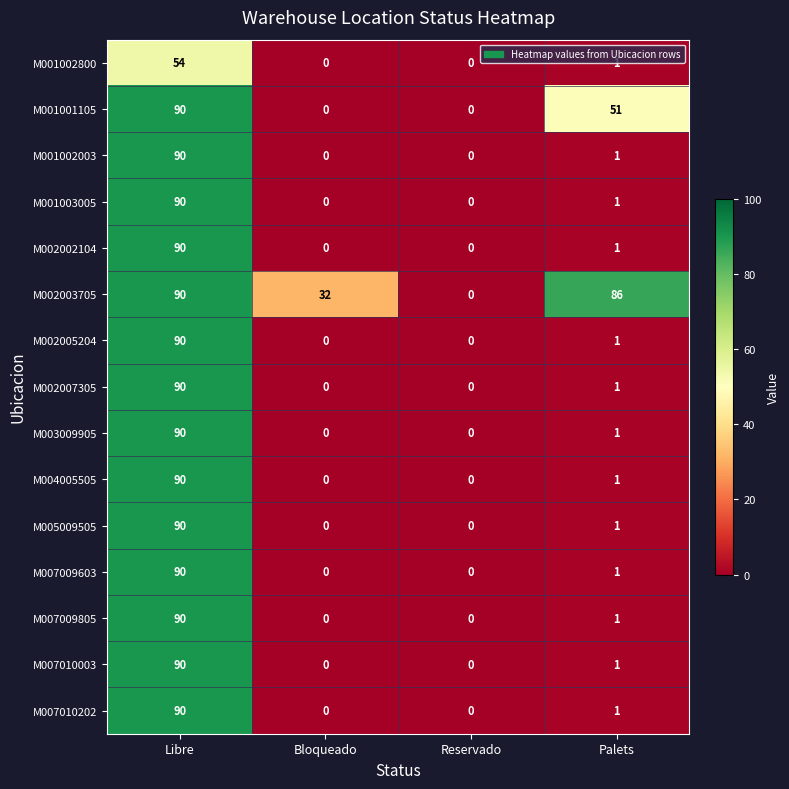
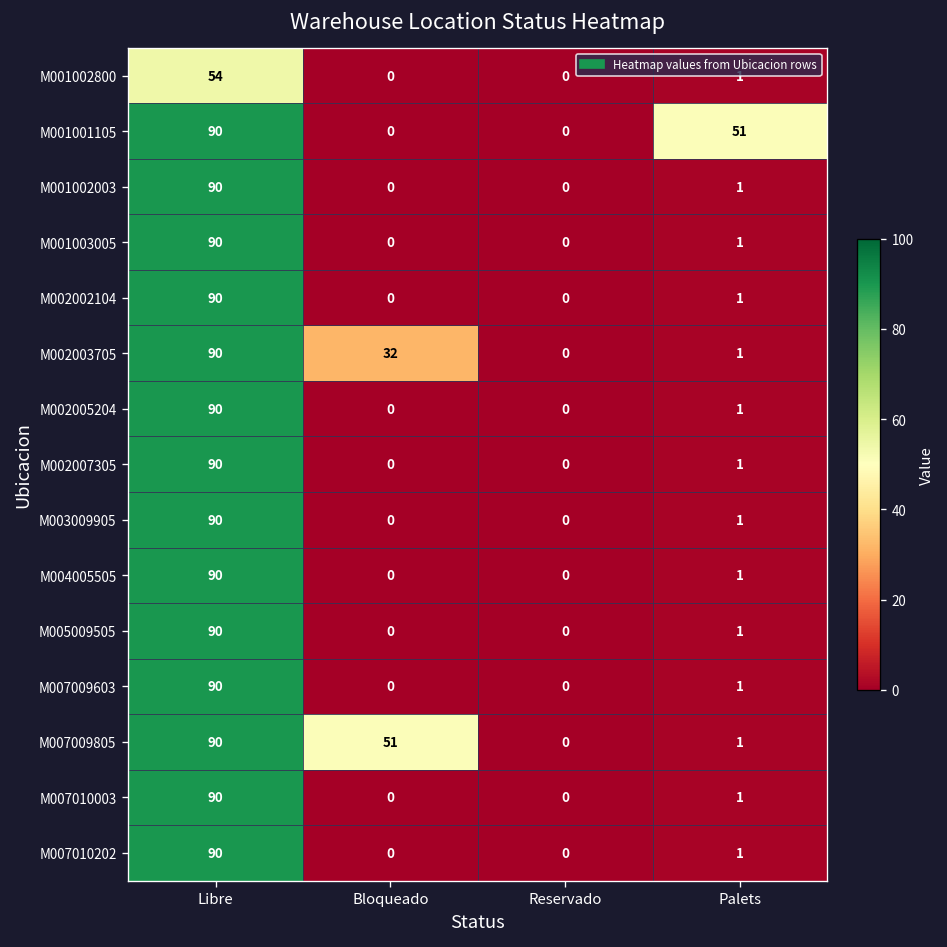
M002003705, Palets: 86 -> 1
M007009805, Bloqueado: 0 -> 51
